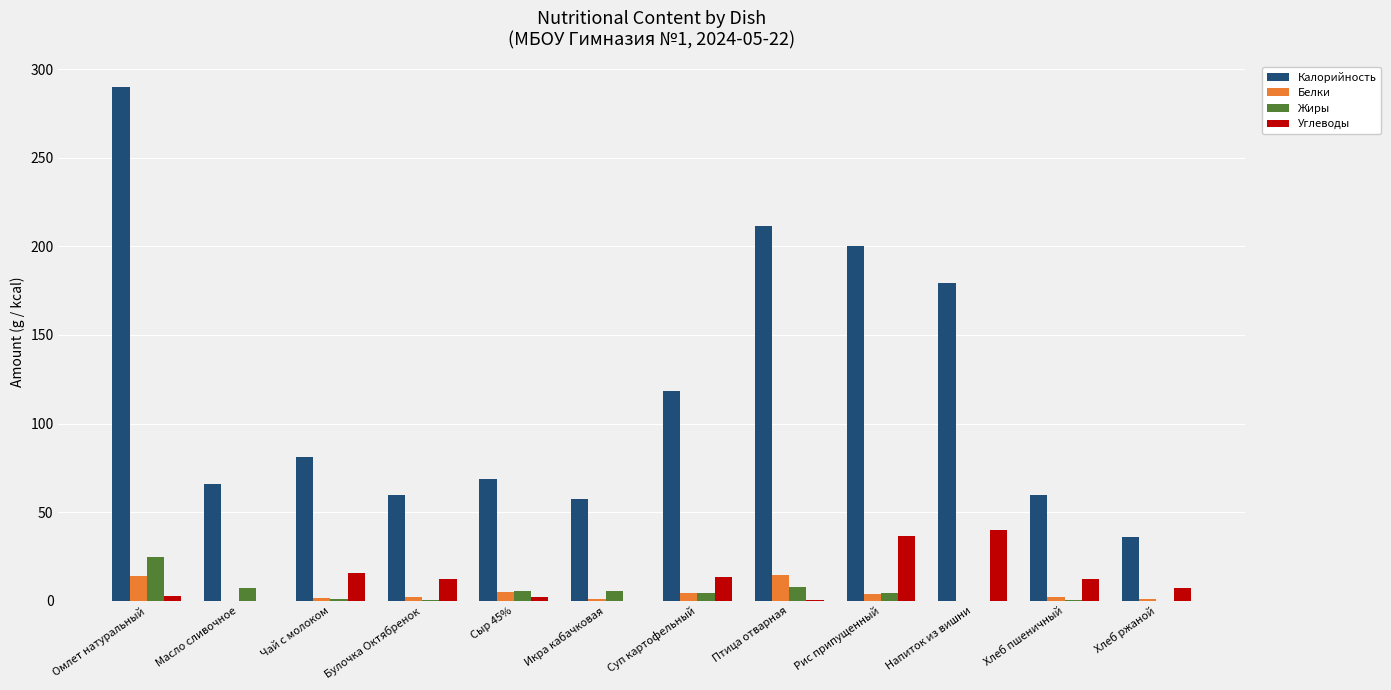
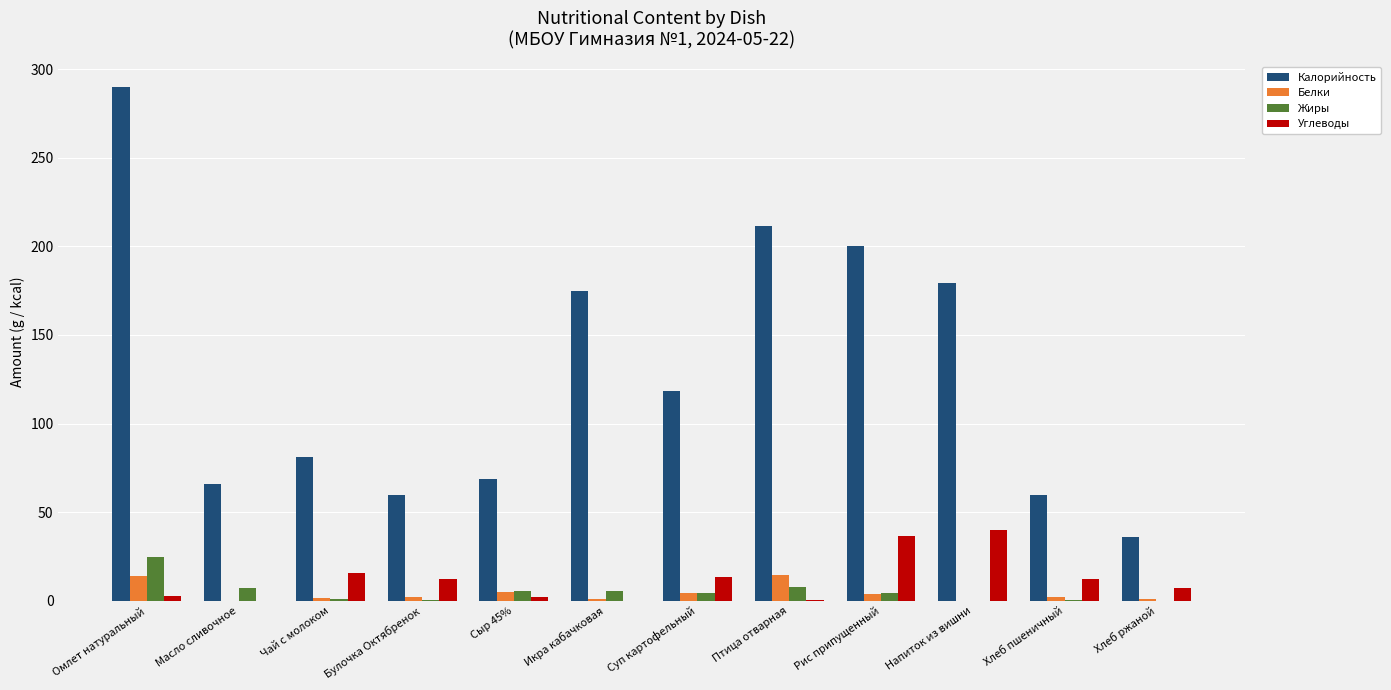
Калорийность, Икра кабачковая: 58 -> 175
